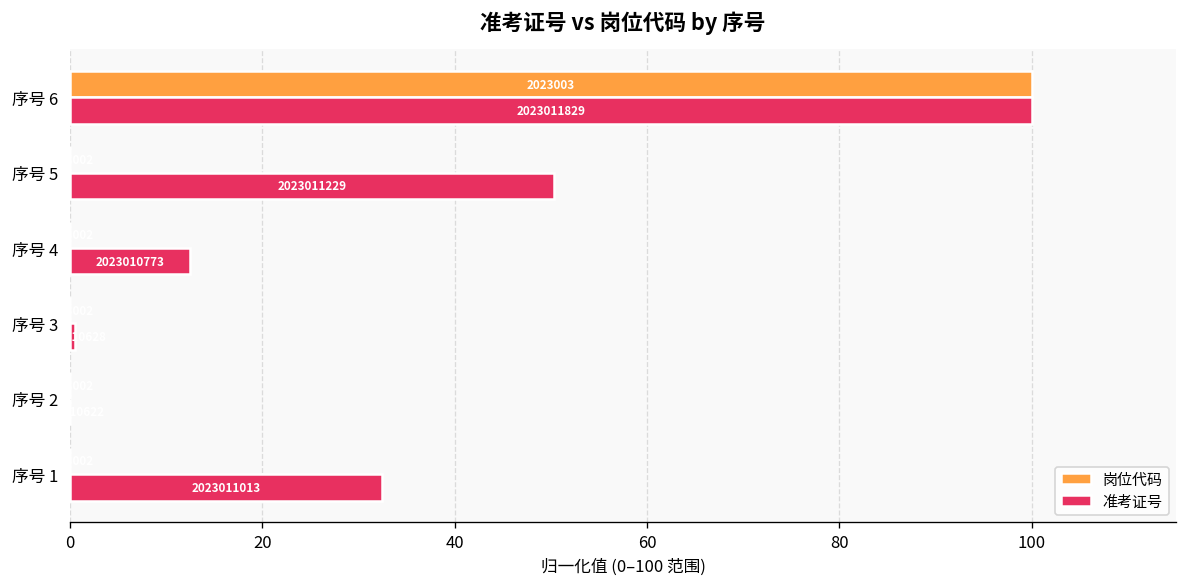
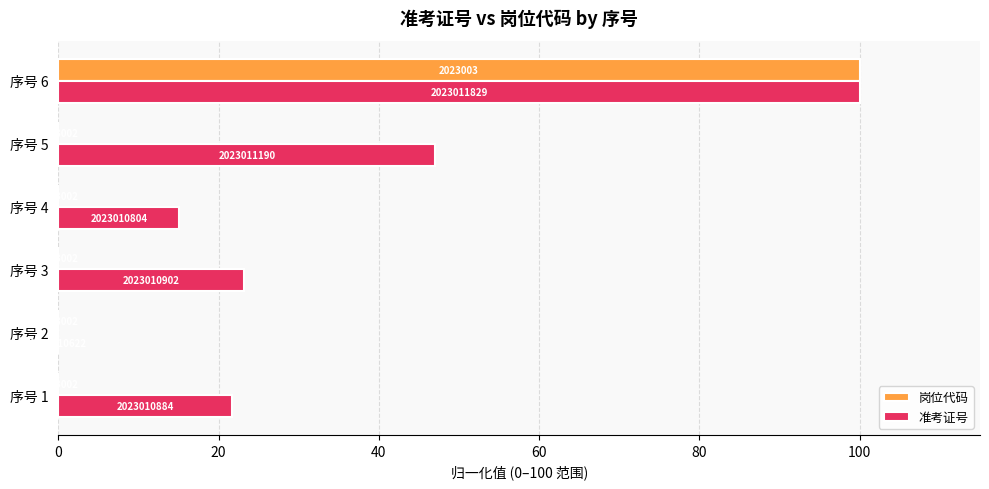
准考证号, 序号 5: 2023011229 -> 2023011190
准考证号, 序号 4: 2023010773 -> 2023010804
准考证号, 序号 3: 0 -> 23
准考证号, 序号 1: 2023011013 -> 2023010884
